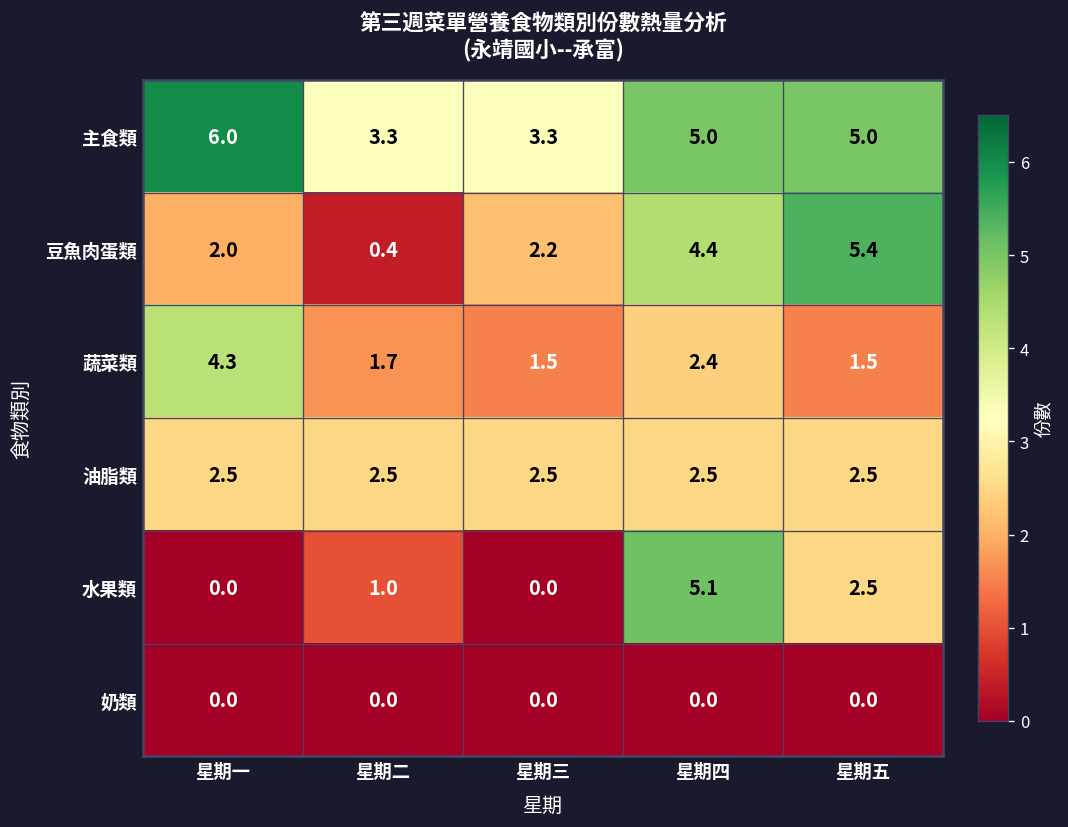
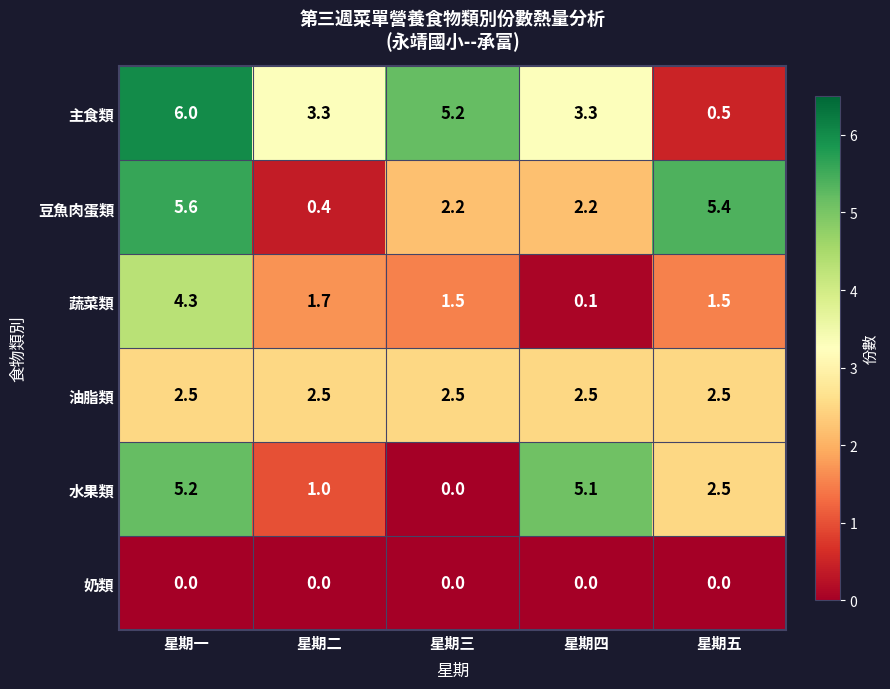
主食類, 星期三: 3.3 -> 5.2
主食類, 星期四: 5.0 -> 3.3
主食類, 星期五: 5.0 -> 0.5
豆魚肉蛋類, 星期一: 2.0 -> 5.6
豆魚肉蛋類, 星期四: 4.4 -> 2.2
蔬菜類, 星期四: 2.4 -> 0.1
水果類, 星期一: 0.0 -> 5.2
